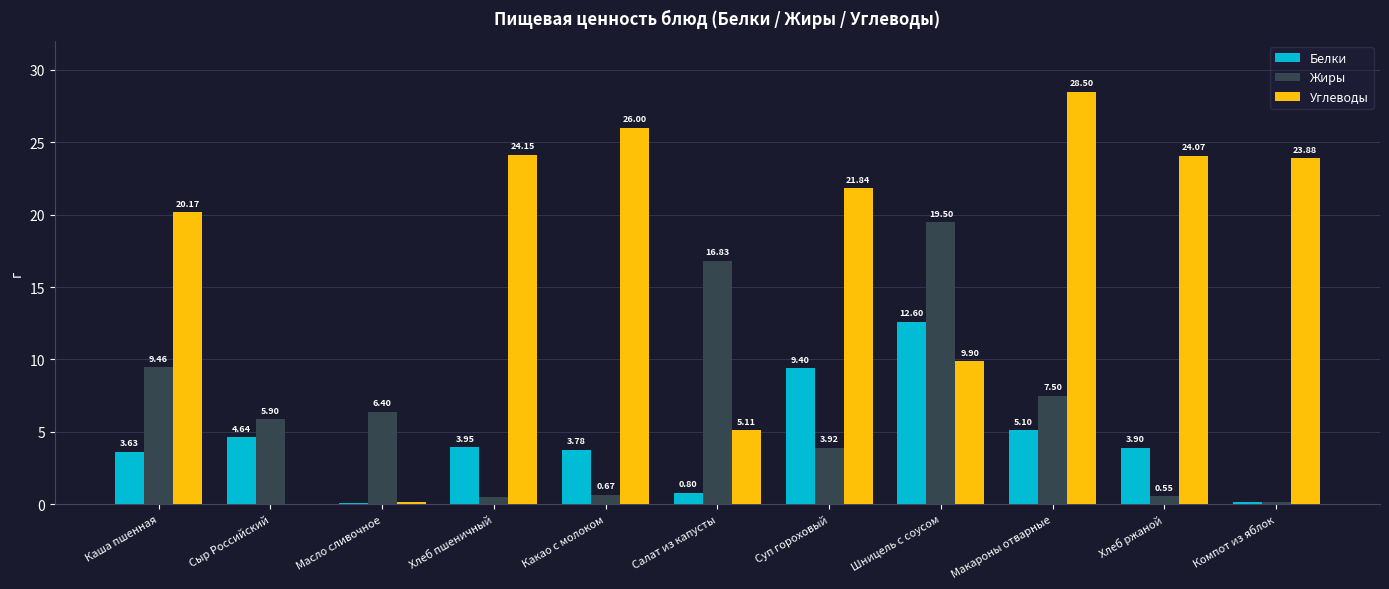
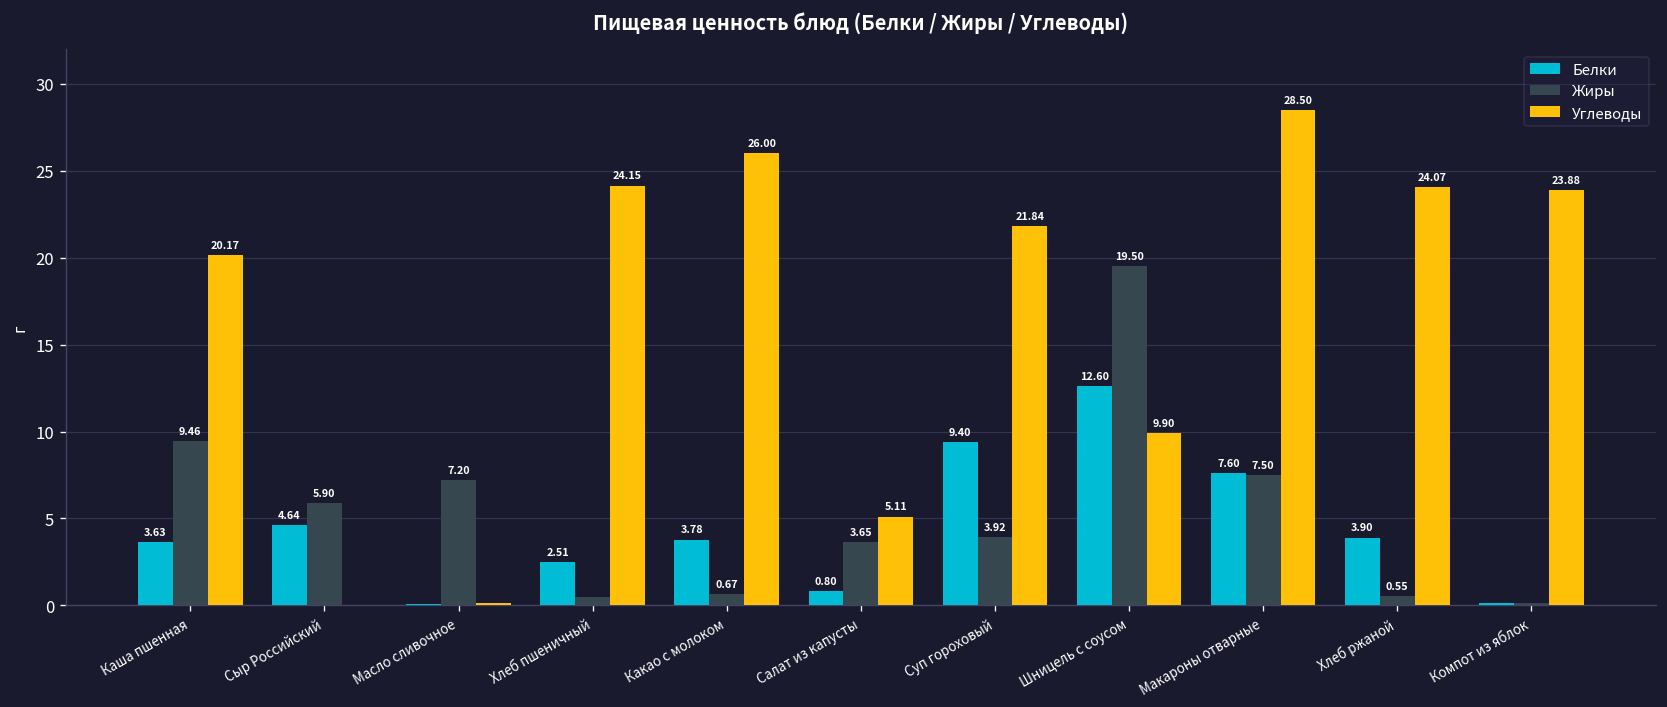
Жиры, Масло сливочное: 6.40 -> 7.20
Белки, Хлеб пшеничный: 3.95 -> 2.51
Жиры, Салат из капусты: 16.83 -> 3.65
Белки, Макароны отварные: 5.10 -> 7.60
